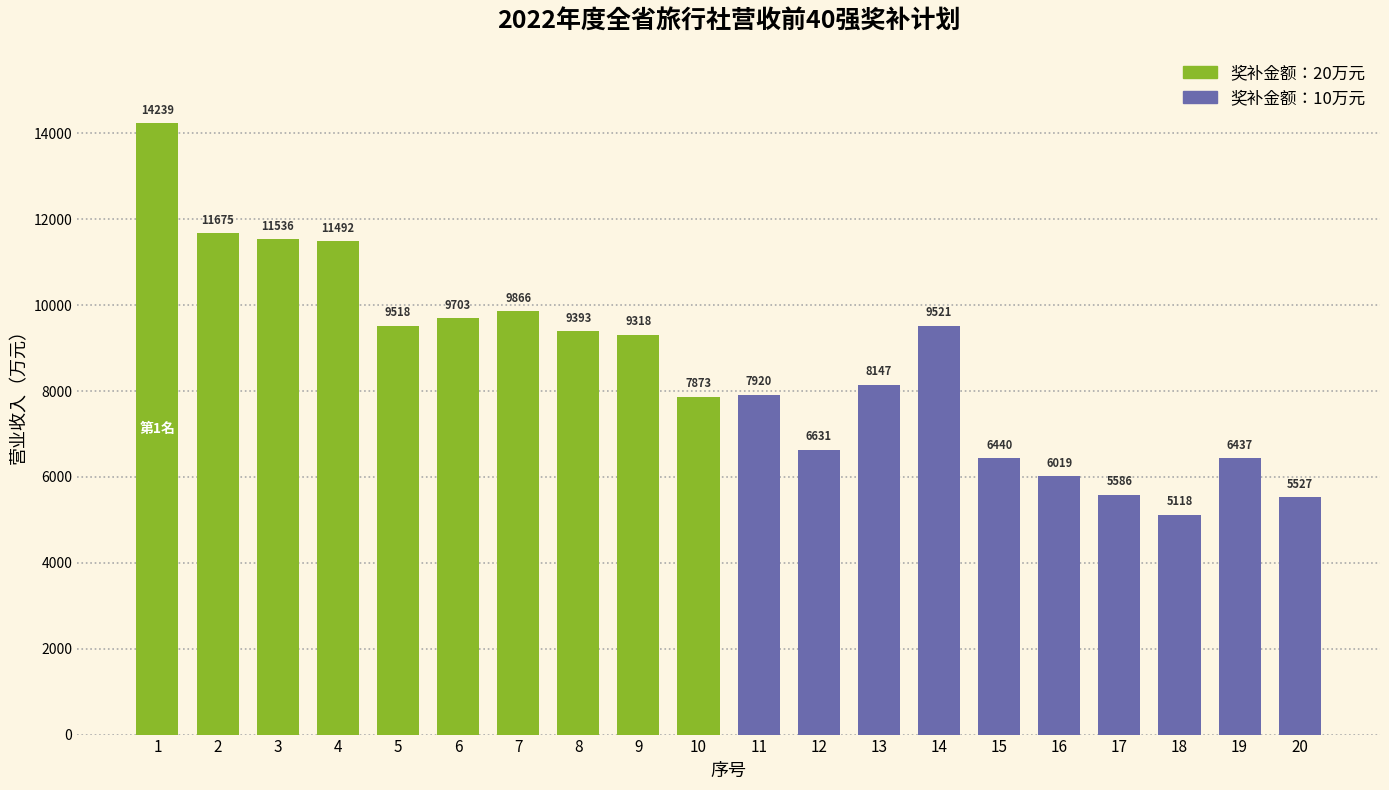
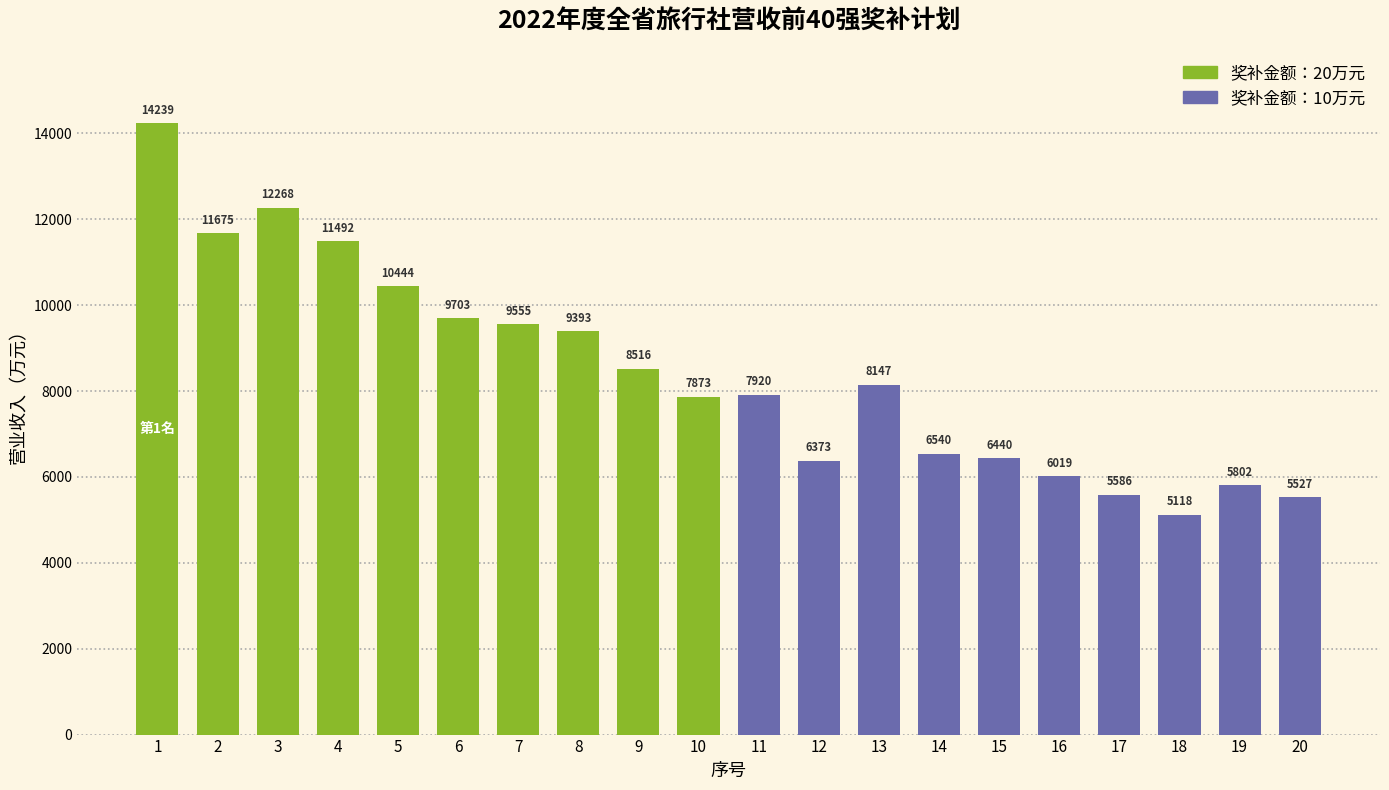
3: 11536 -> 12268
5: 9518 -> 10444
7: 9866 -> 9555
9: 9318 -> 8516
12: 6631 -> 6373
14: 9521 -> 6540
19: 6437 -> 5802
